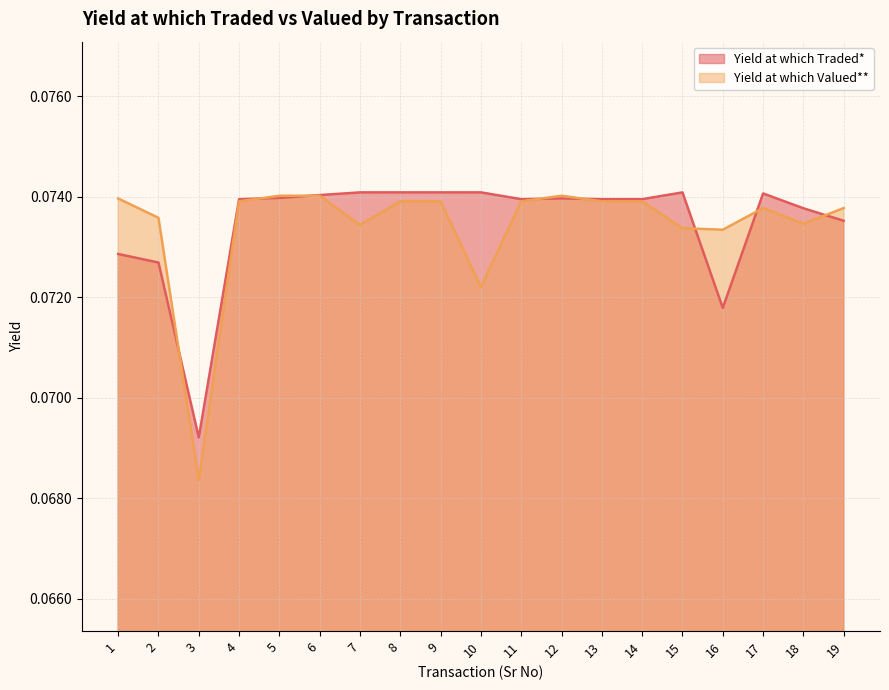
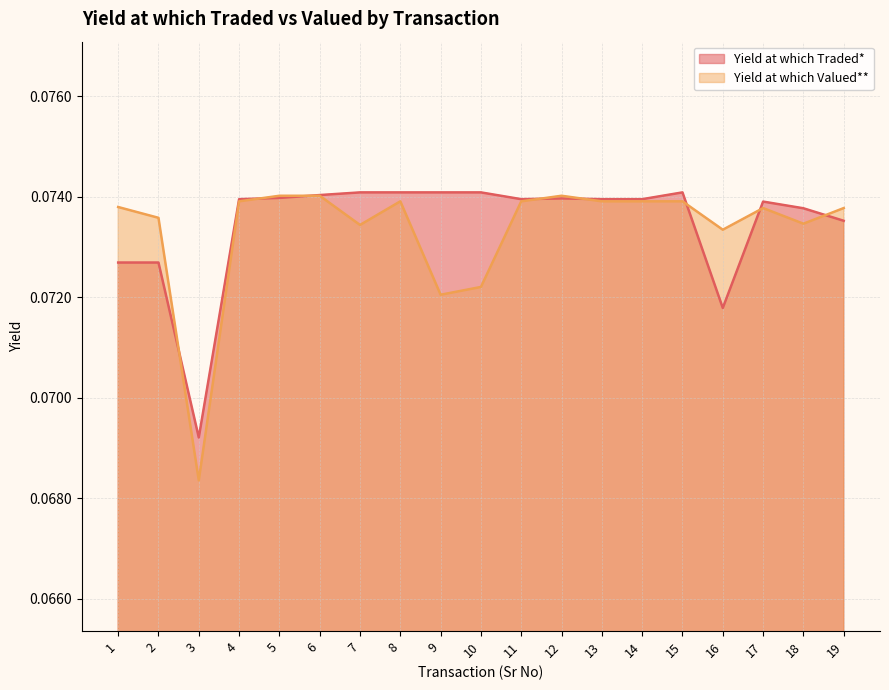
Yield at which Traded*, 1: 0.0729 -> 0.0727
Yield at which Valued**, 1: 0.0740 -> 0.0738
Yield at which Valued**, 9: 0.0739 -> 0.0720
Yield at which Valued**, 15: 0.0734 -> 0.0739
Yield at which Traded*, 17: 0.0741 -> 0.0739
